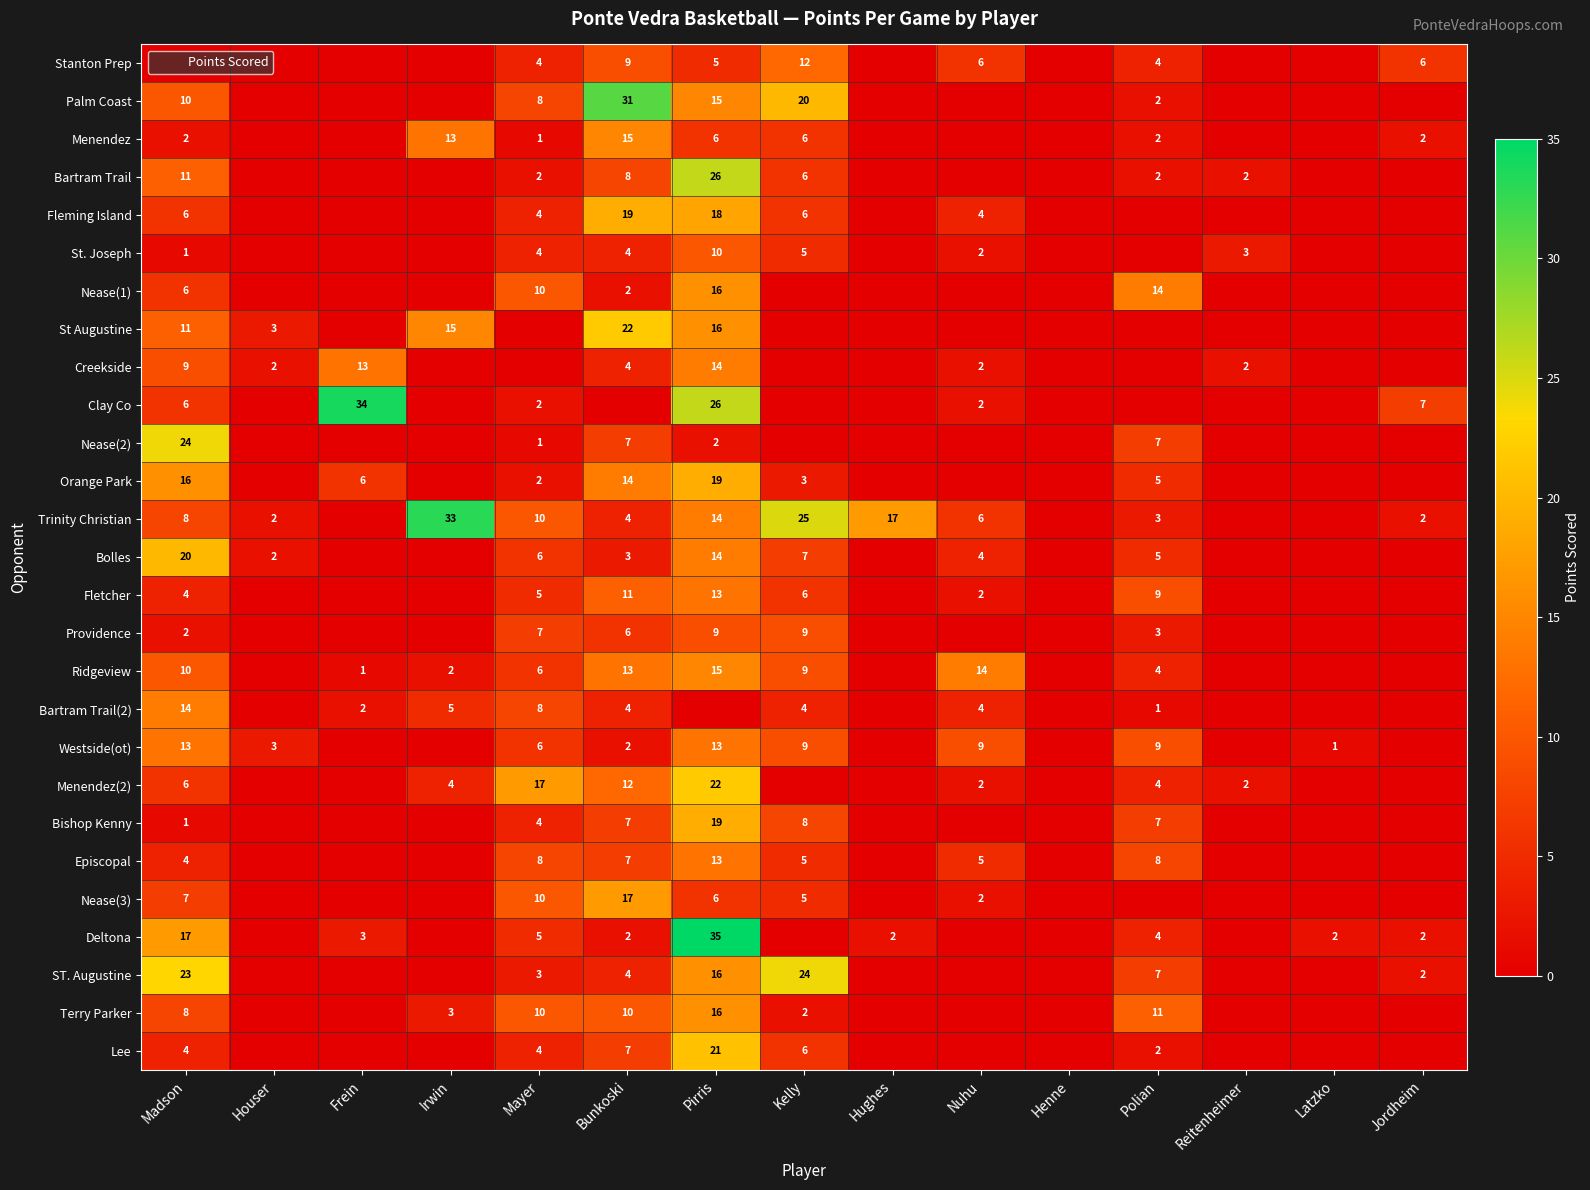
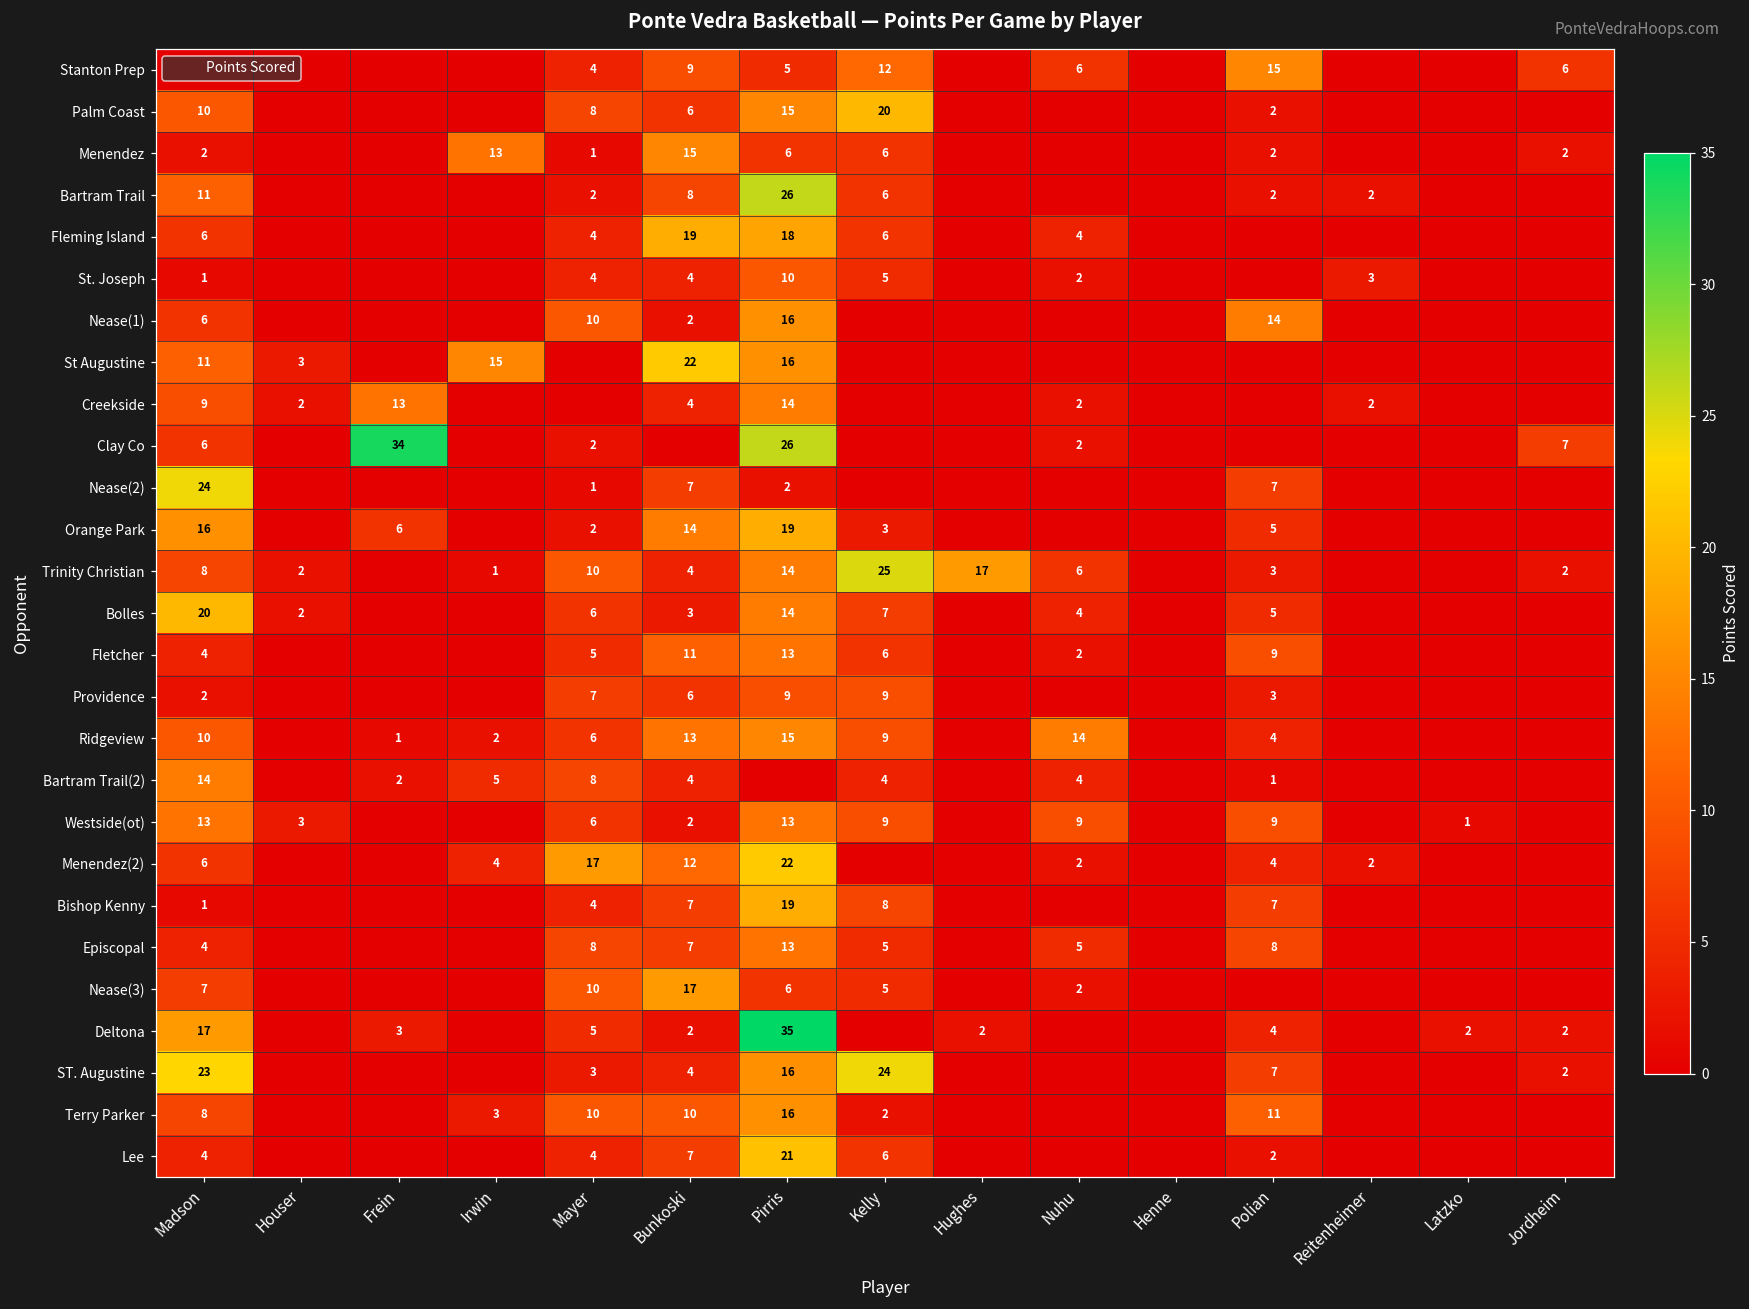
Stanton Prep, Polian: 4 -> 15
Palm Coast, Bunkoski: 31 -> 6
Trinity Christian, Irwin: 33 -> 1
